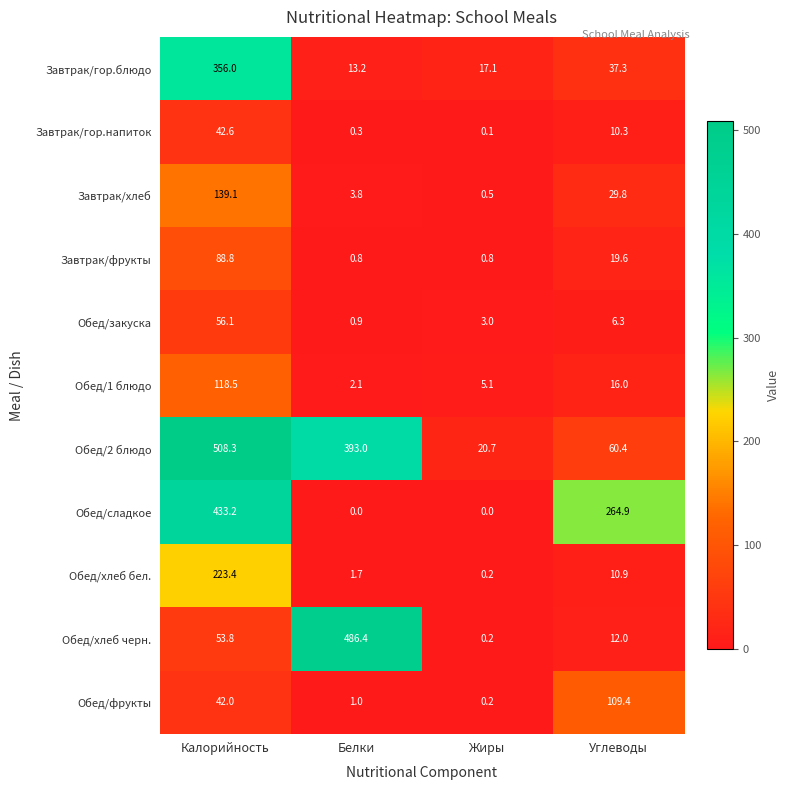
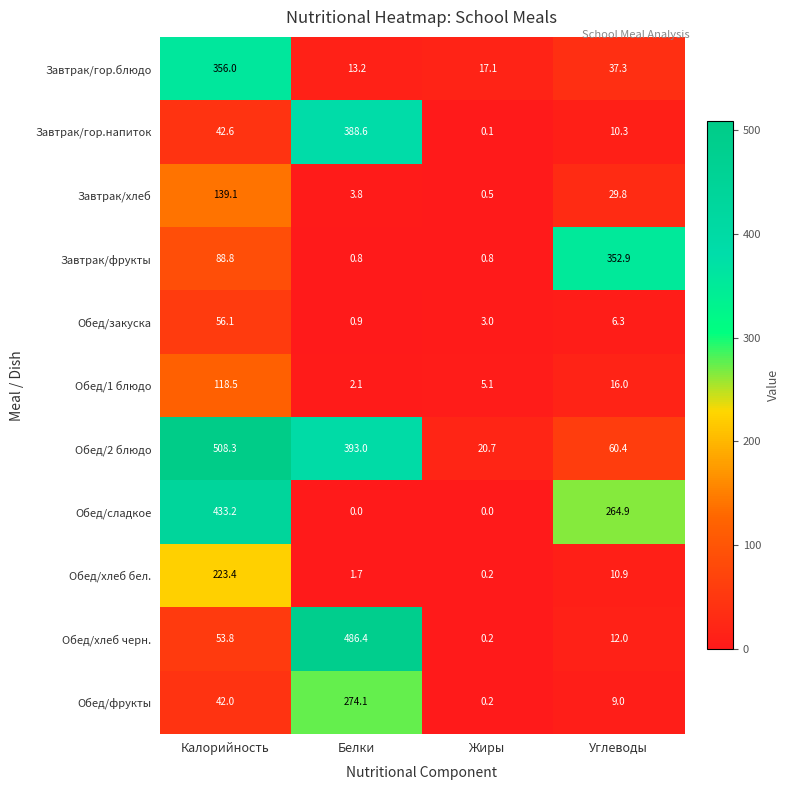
Завтрак/гор.напиток, Белки: 0.3 -> 388.6
Завтрак/фрукты, Углеводы: 19.6 -> 352.9
Обед/фрукты, Белки: 1.0 -> 274.1
Обед/фрукты, Углеводы: 109.4 -> 9.0
